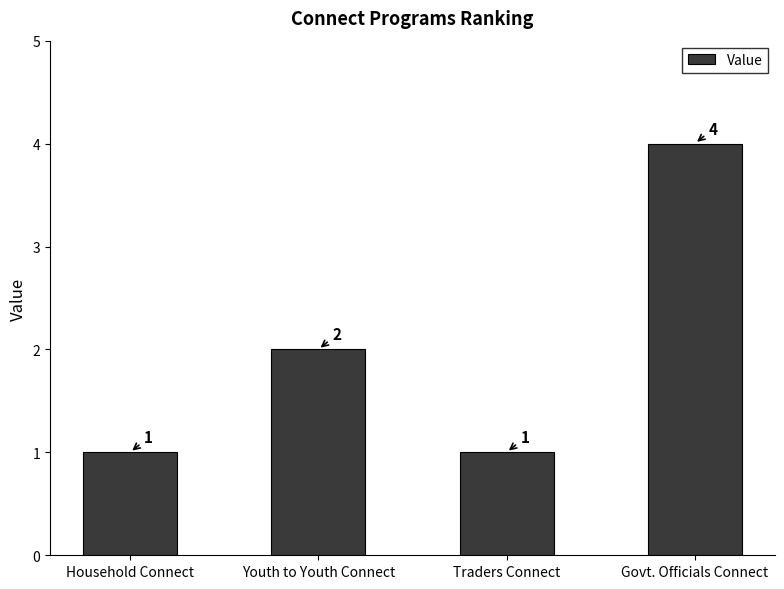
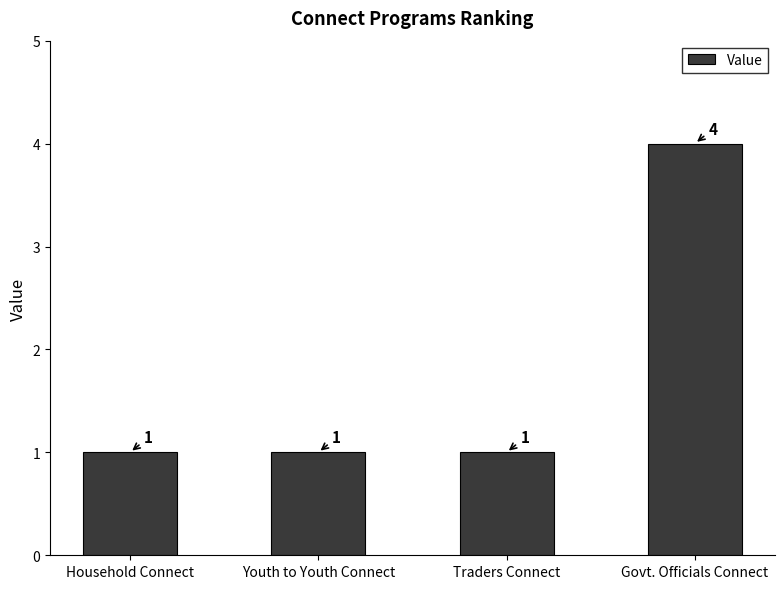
Youth to Youth Connect: 2 -> 1
